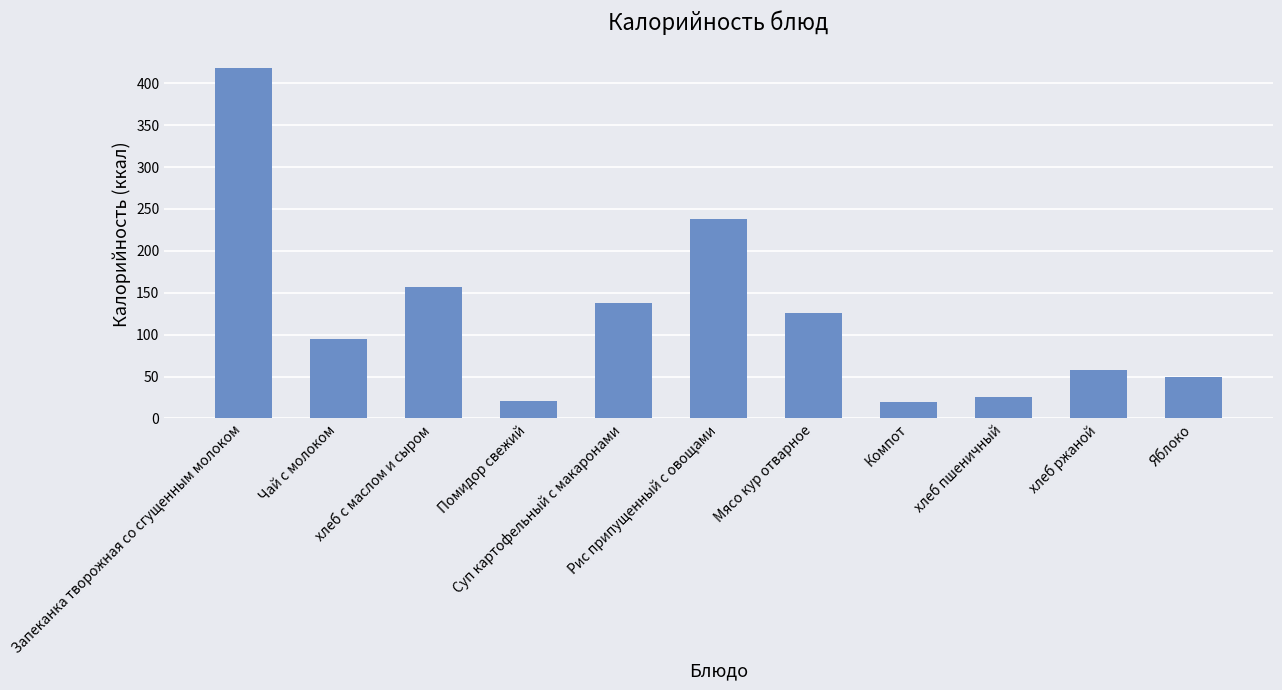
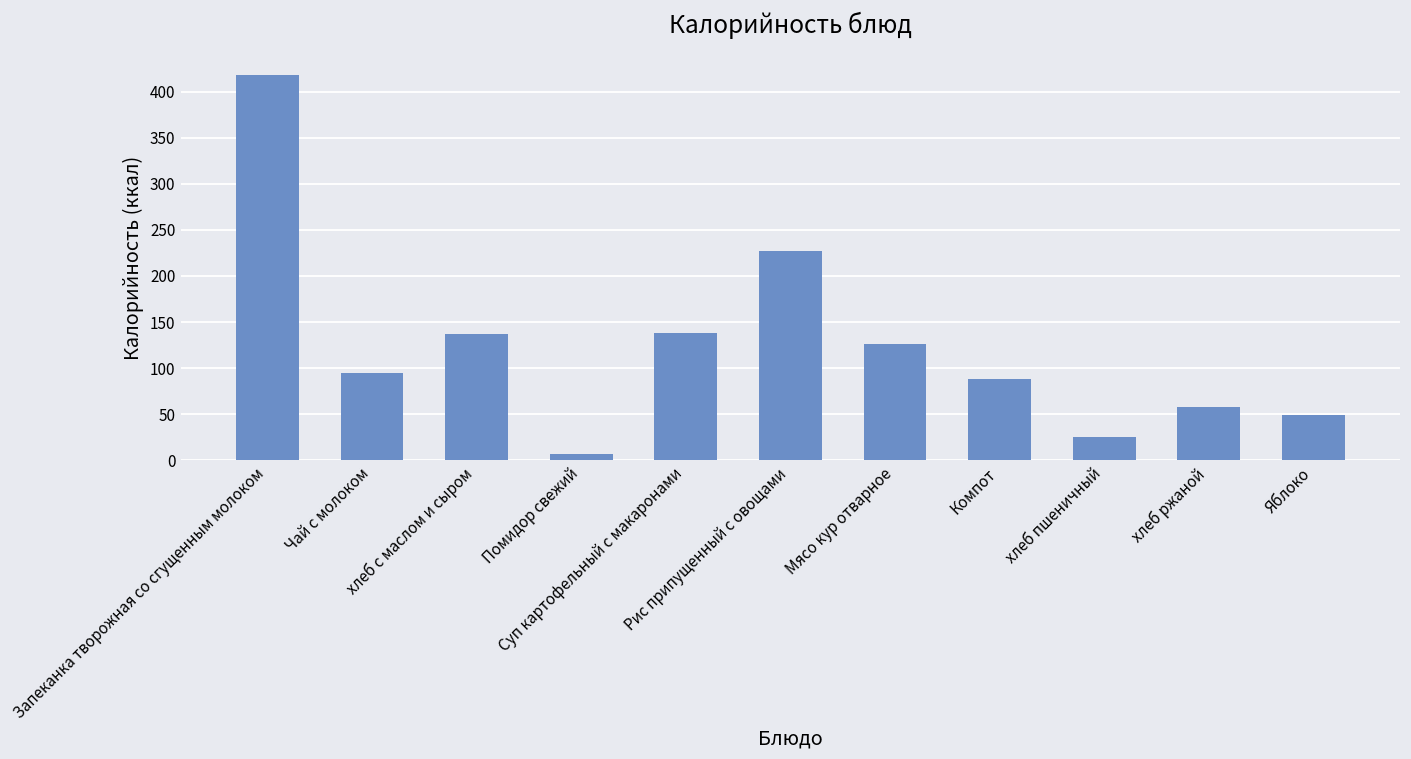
хлеб с маслом и сыром: 160 -> 140
Помидор свежий: 20 -> 10
Рис припущенный с овощами: 240 -> 230
Компот: 20 -> 90
